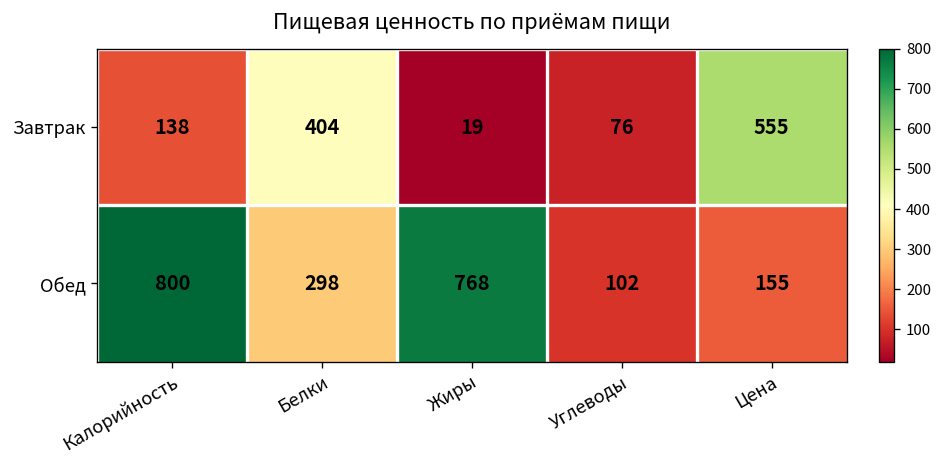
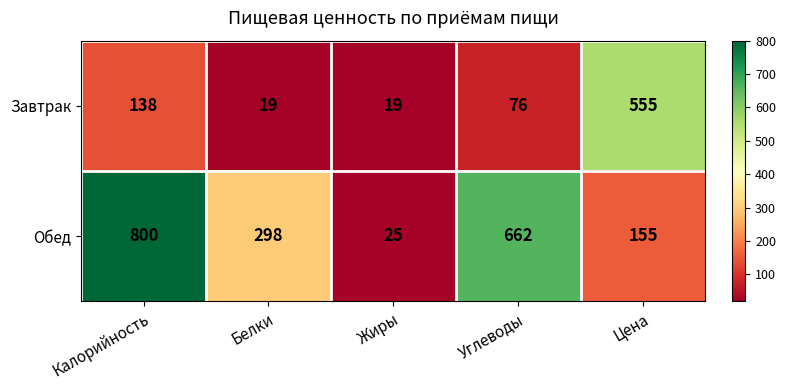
Завтрак, Белки: 404 -> 19
Обед, Жиры: 768 -> 25
Обед, Углеводы: 102 -> 662
